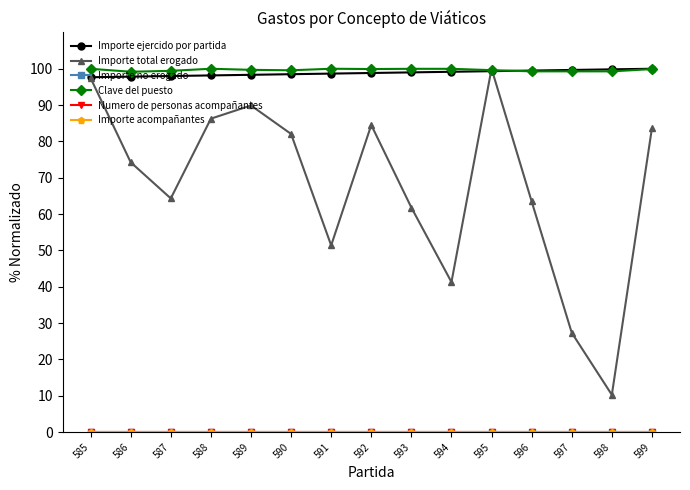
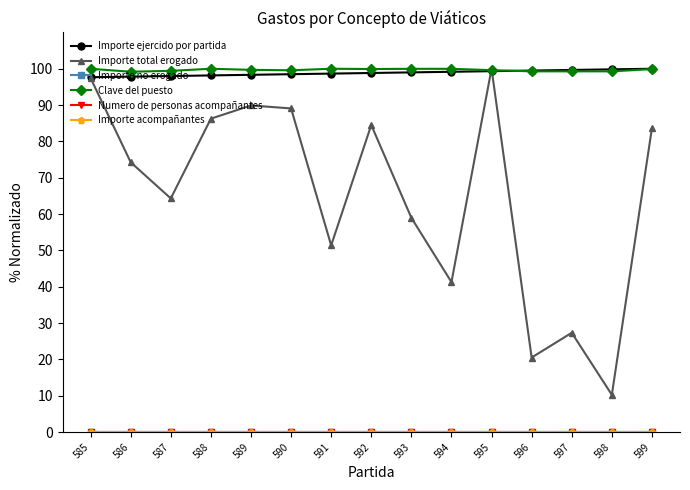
Importe total erogado, 590: 82 -> 89
Importe total erogado, 593: 62 -> 59
Importe total erogado, 596: 63 -> 21
